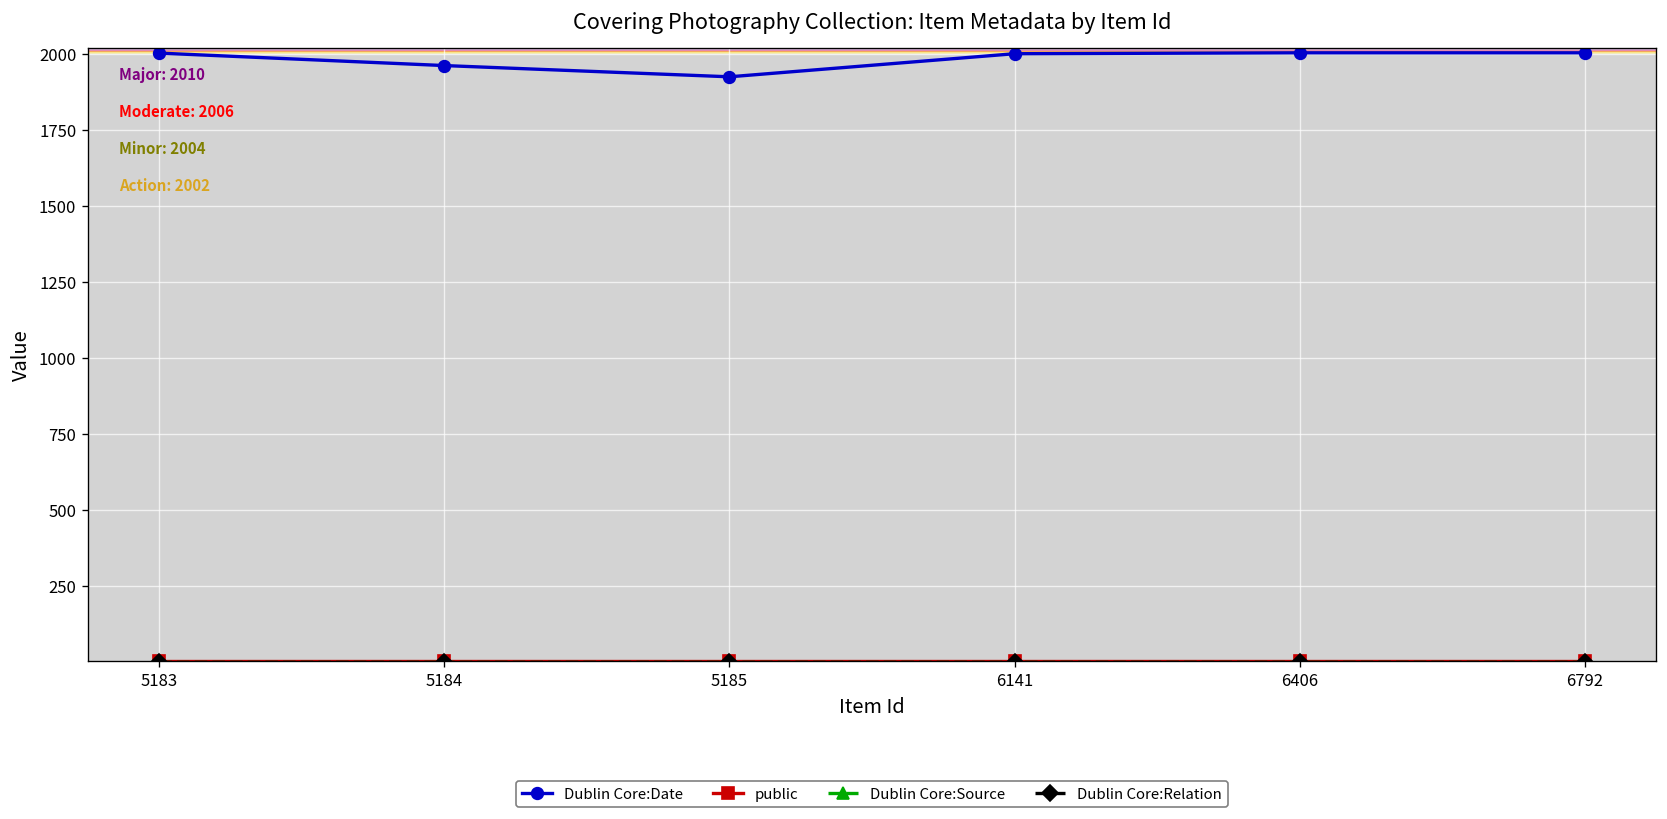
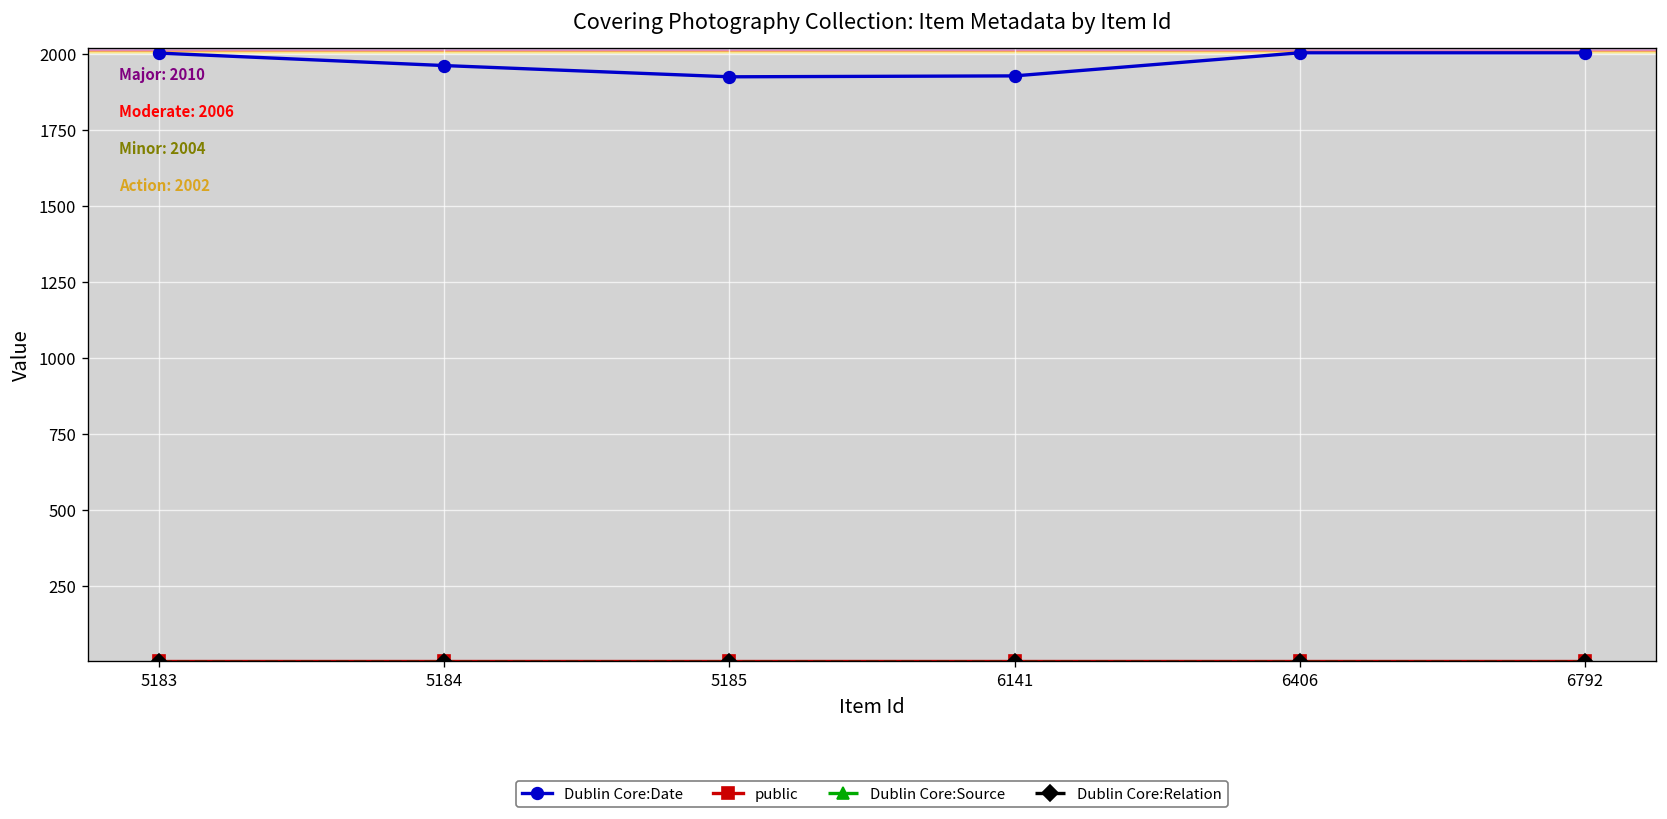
Dublin Core:Date, 6141: 2000 -> 1930
